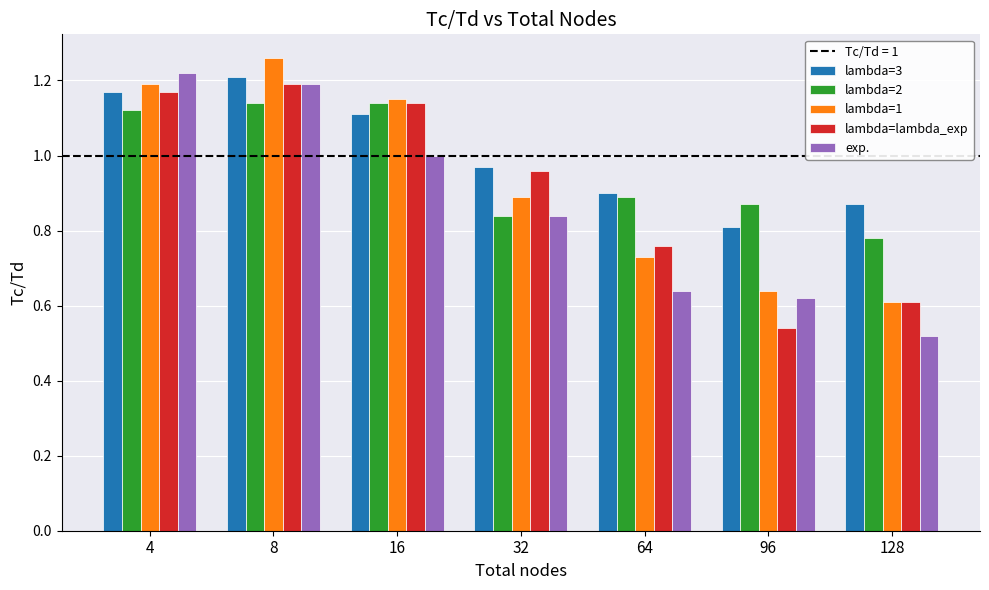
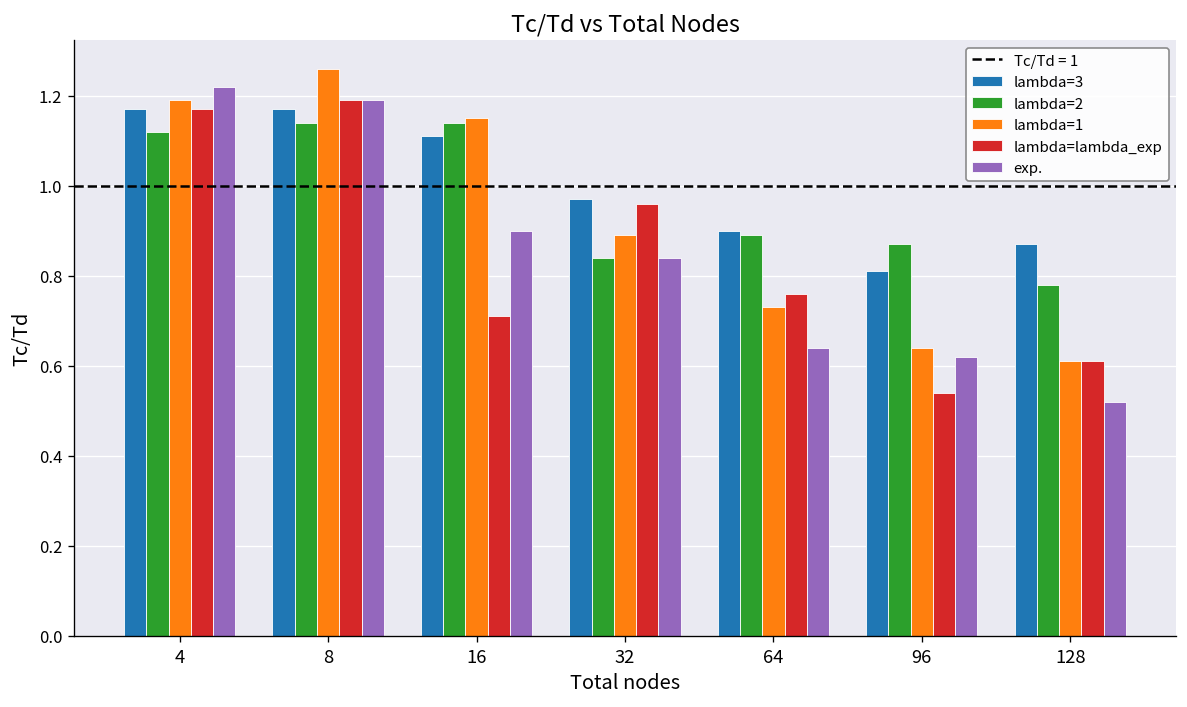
lambda=3, 8: 1.21 -> 1.17
lambda=lambda_exp, 16: 1.14 -> 0.71
exp., 16: 1.0 -> 0.9
